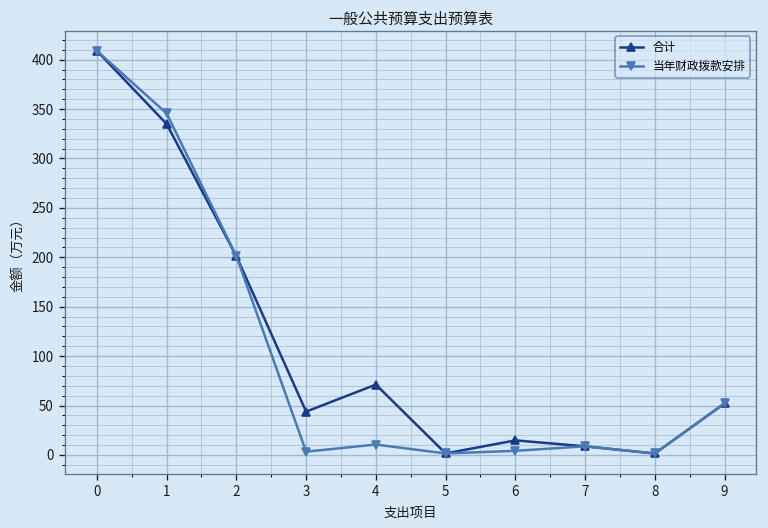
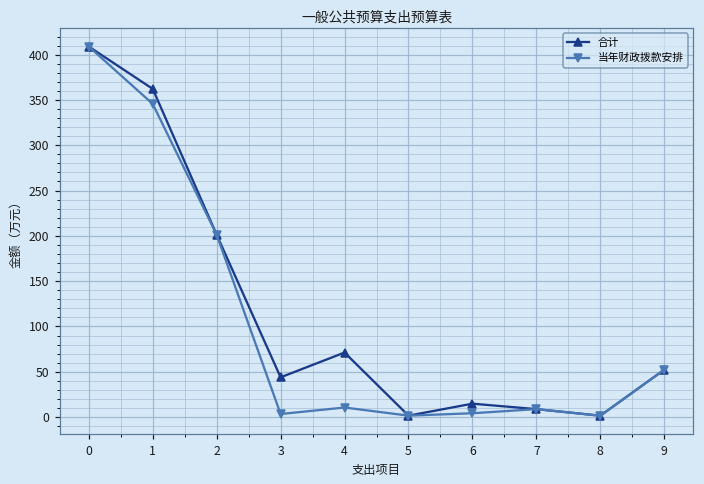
合计, 1: 330 -> 360
